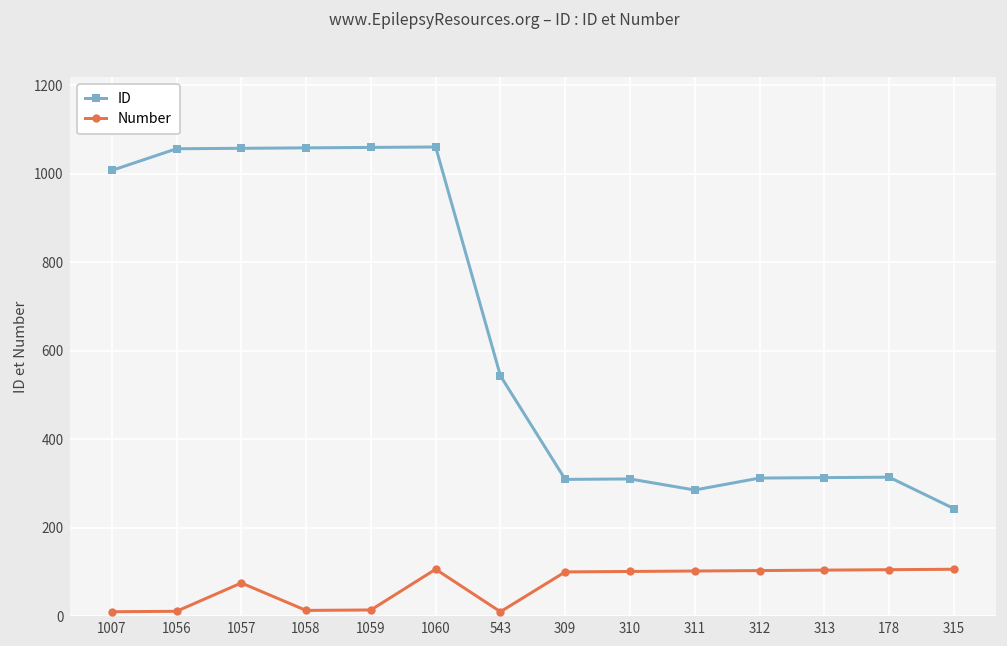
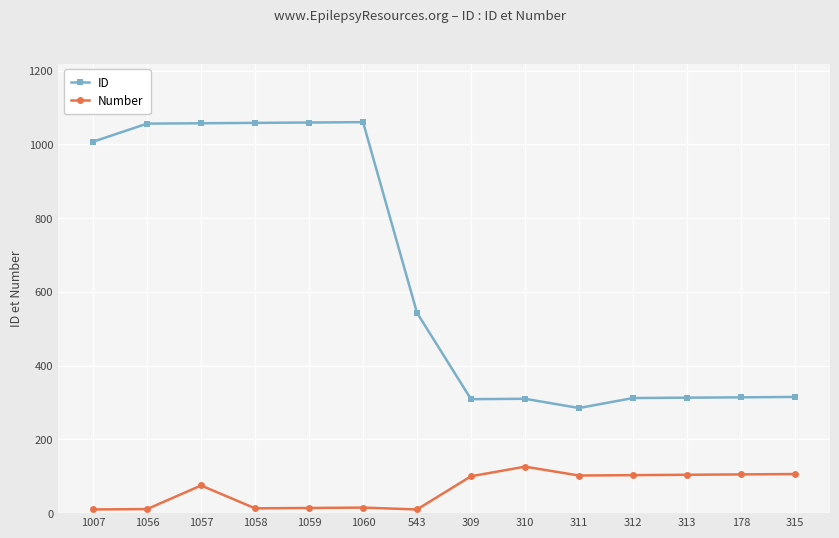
Number, 1060: 110 -> 20
Number, 310: 100 -> 130
ID, 315: 240 -> 320
